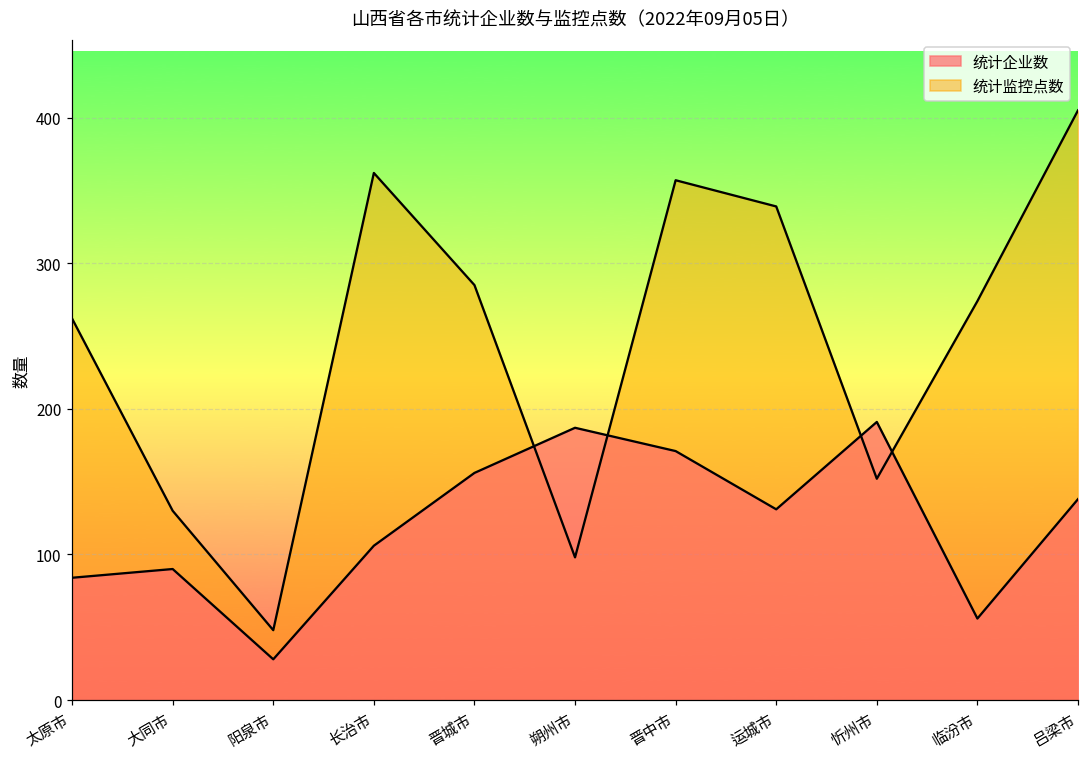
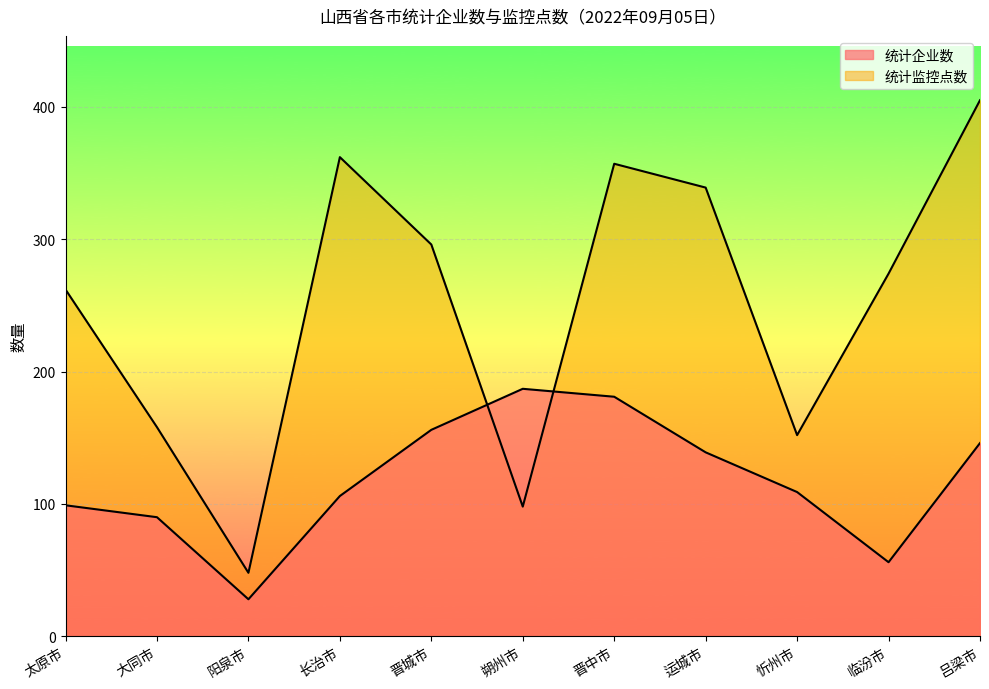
统计企业数, 太原市: 84 -> 99
统计监控点数, 大同市: 130 -> 158
统计监控点数, 晋城市: 285 -> 296
统计企业数, 晋中市: 171 -> 181
统计企业数, 运城市: 131 -> 139
统计企业数, 忻州市: 191 -> 109
统计企业数, 吕梁市: 138 -> 146
